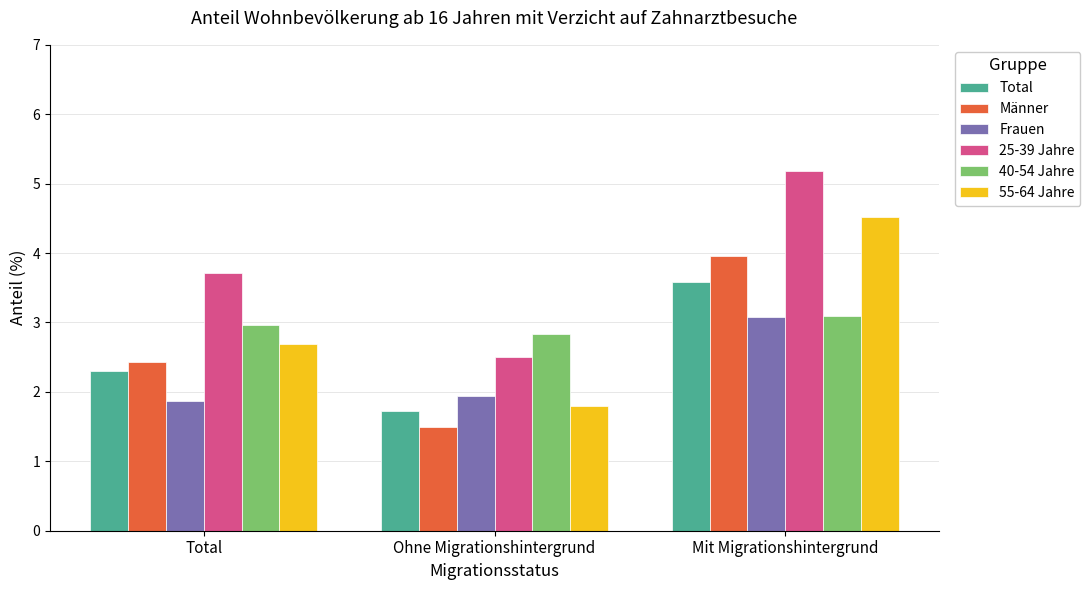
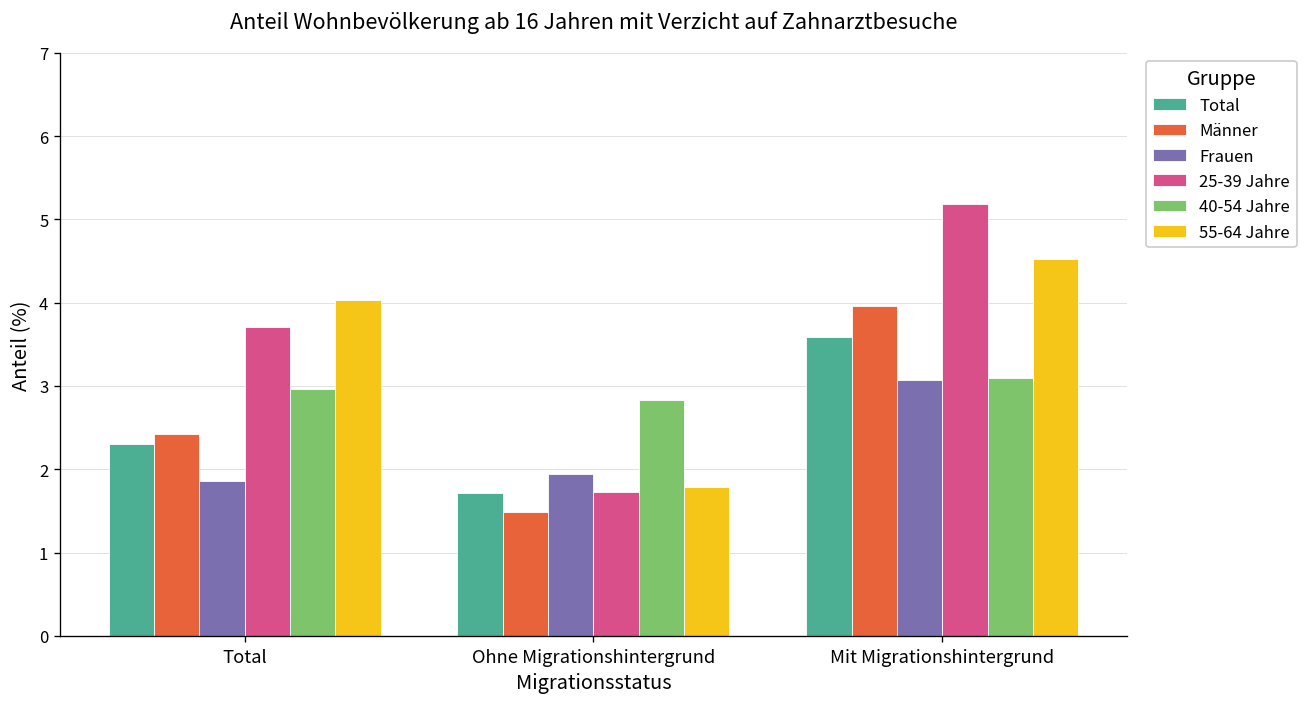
55-64 Jahre, Total: 2.7 -> 4.0
25-39 Jahre, Ohne Migrationshintergrund: 2.5 -> 1.7
